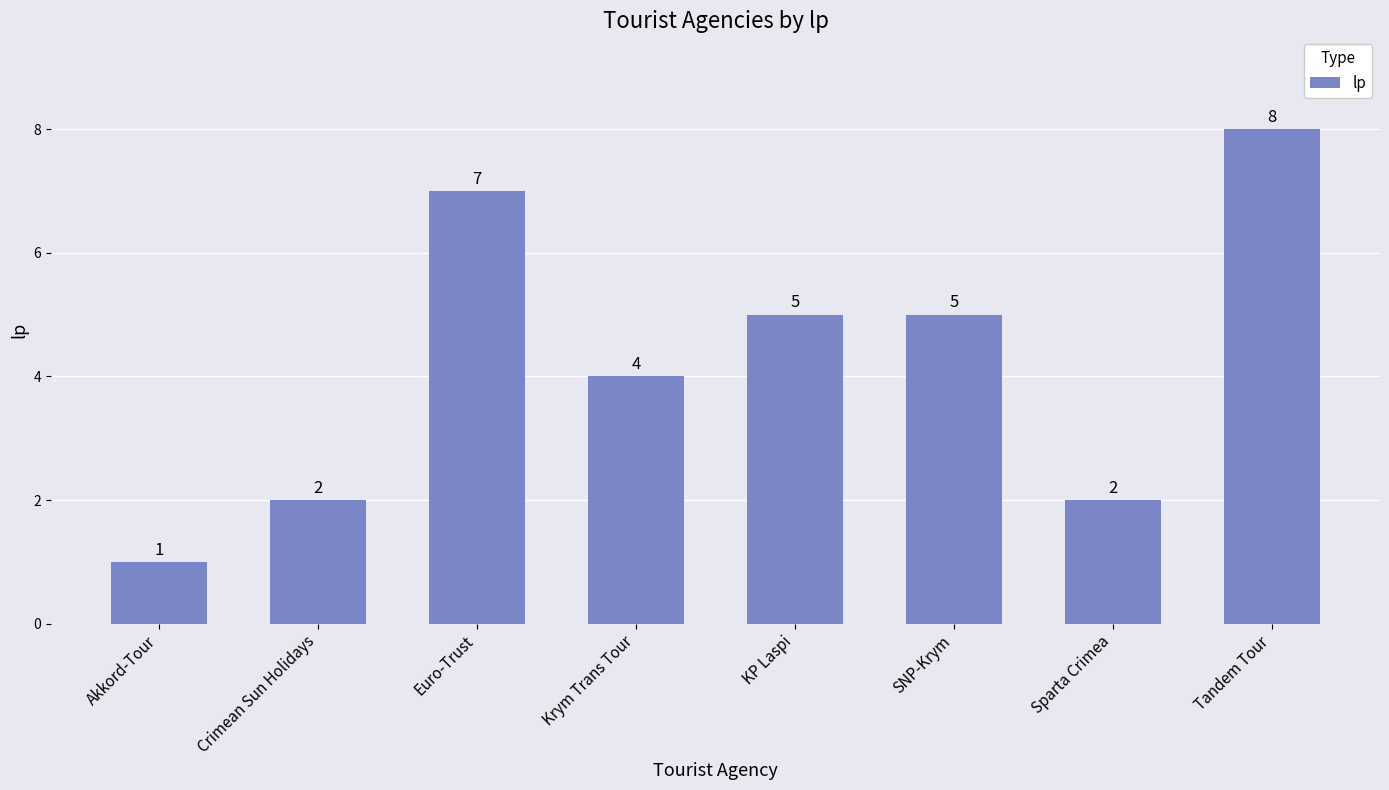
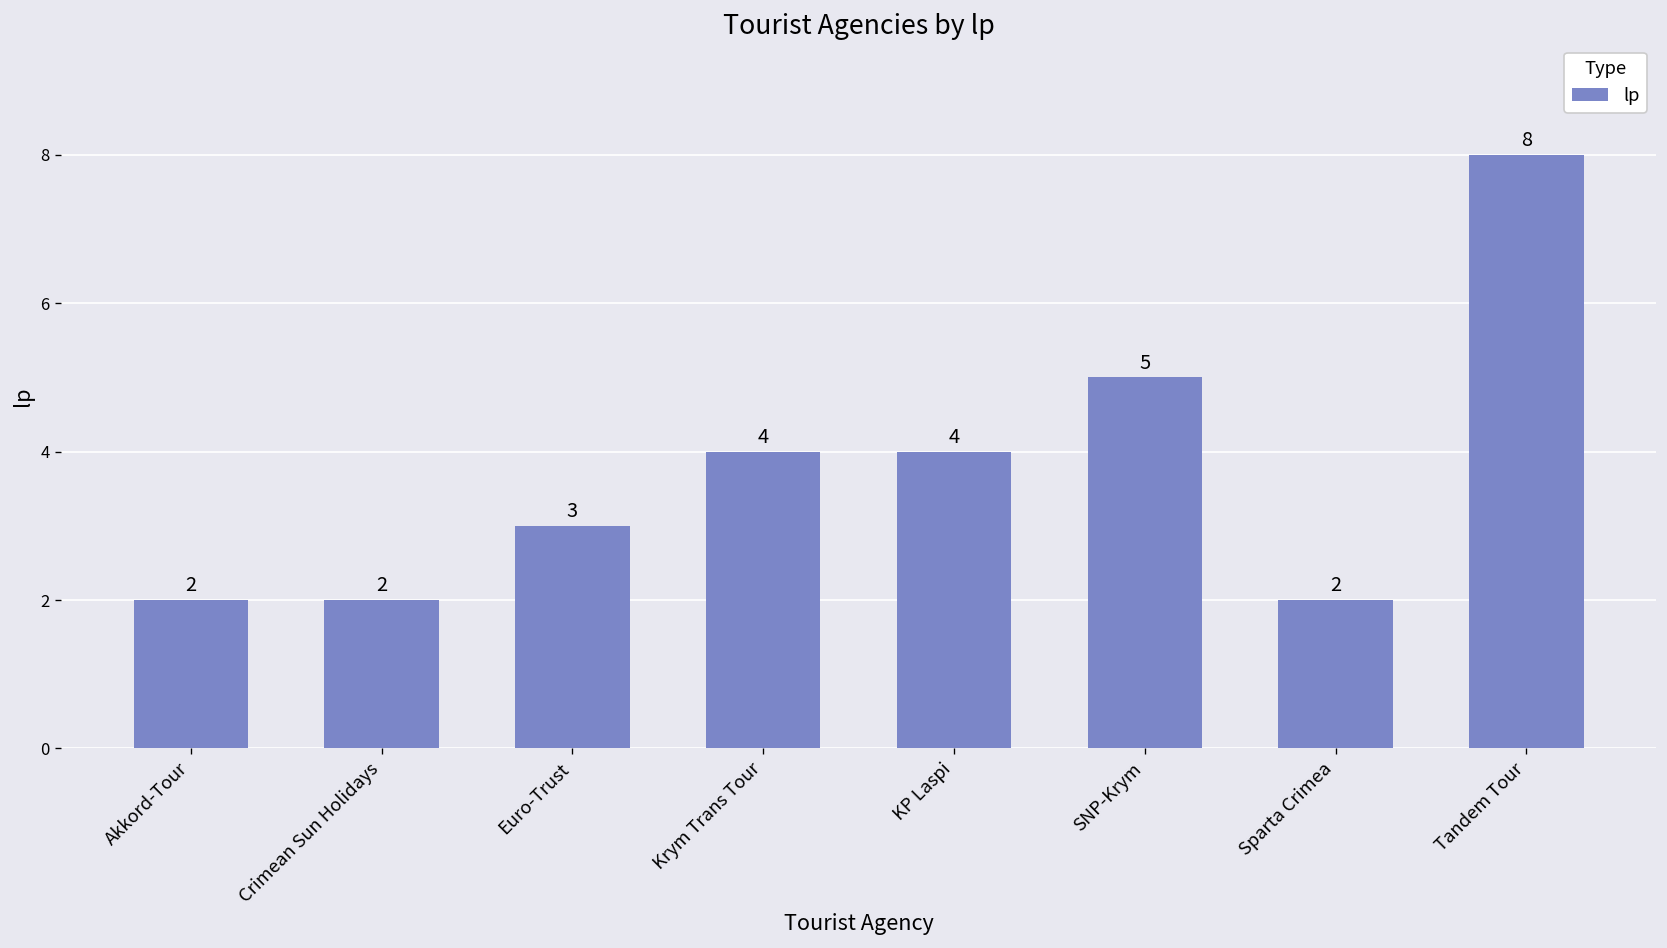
Akkord-Tour: 1 -> 2
Euro-Trust: 7 -> 3
KP Laspi: 5 -> 4
